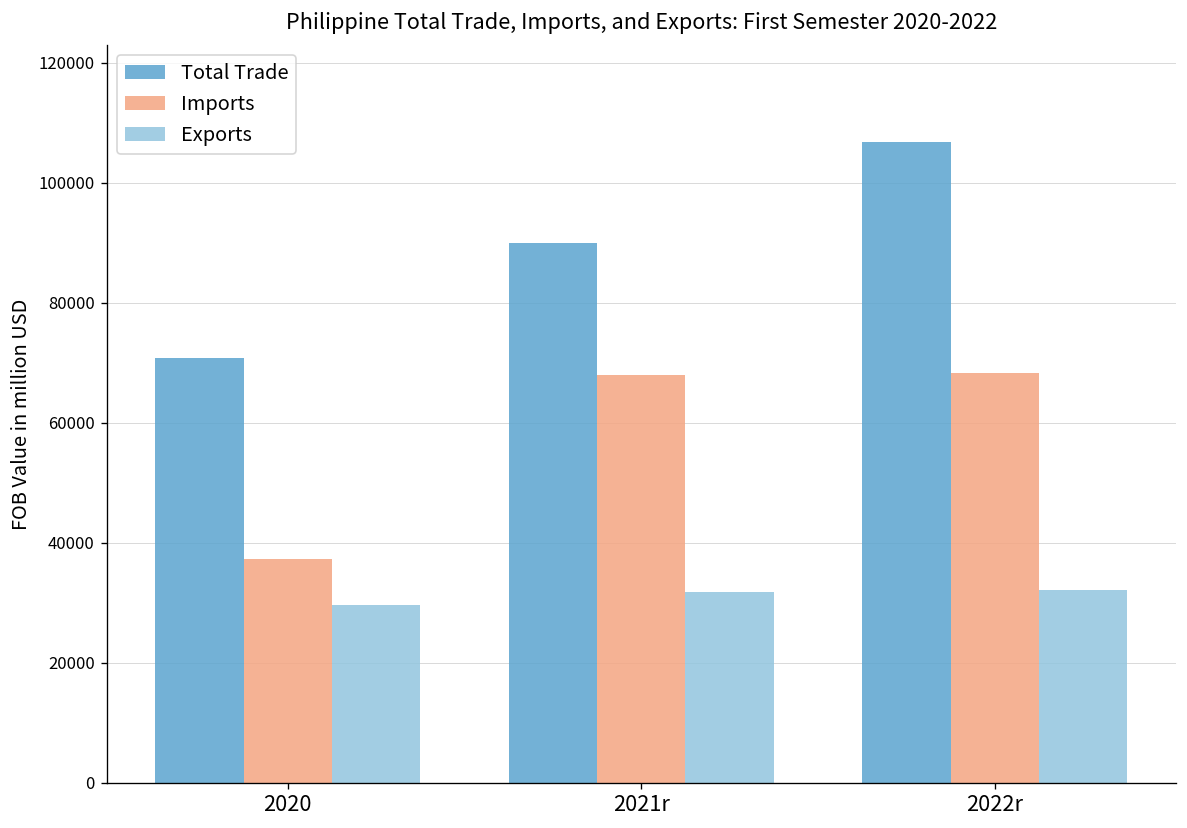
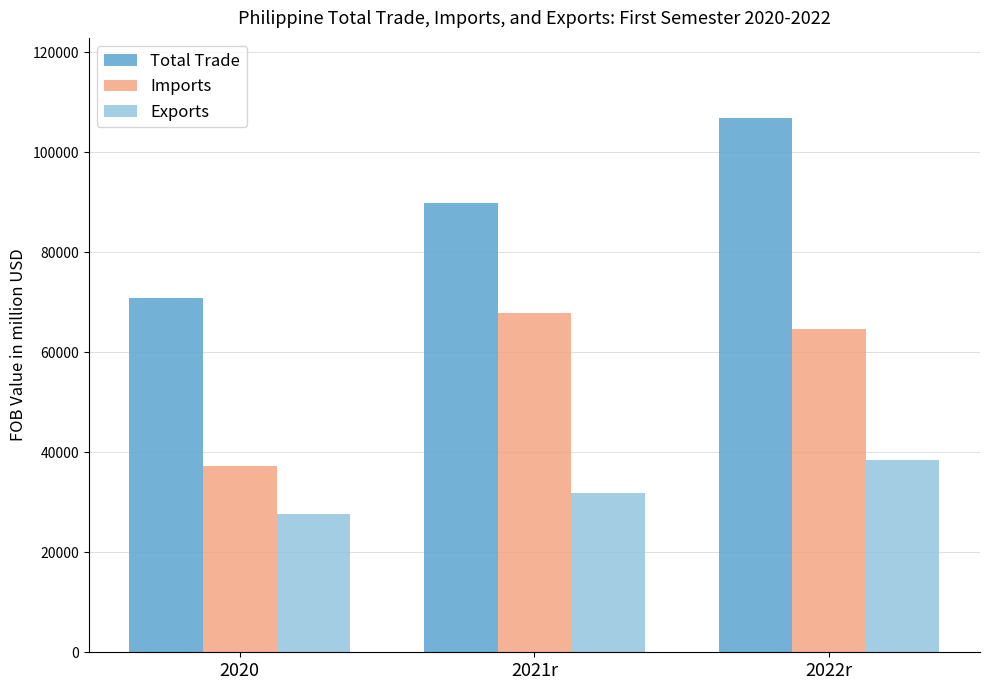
Exports, 2020: 30000 -> 28000
Imports, 2022r: 68000 -> 65000
Exports, 2022r: 32000 -> 39000
